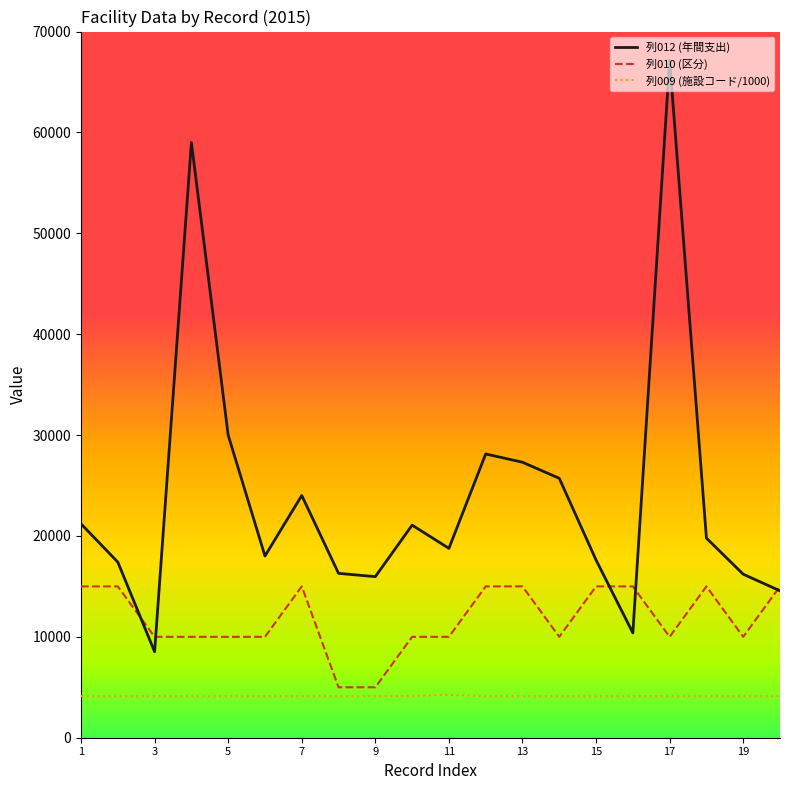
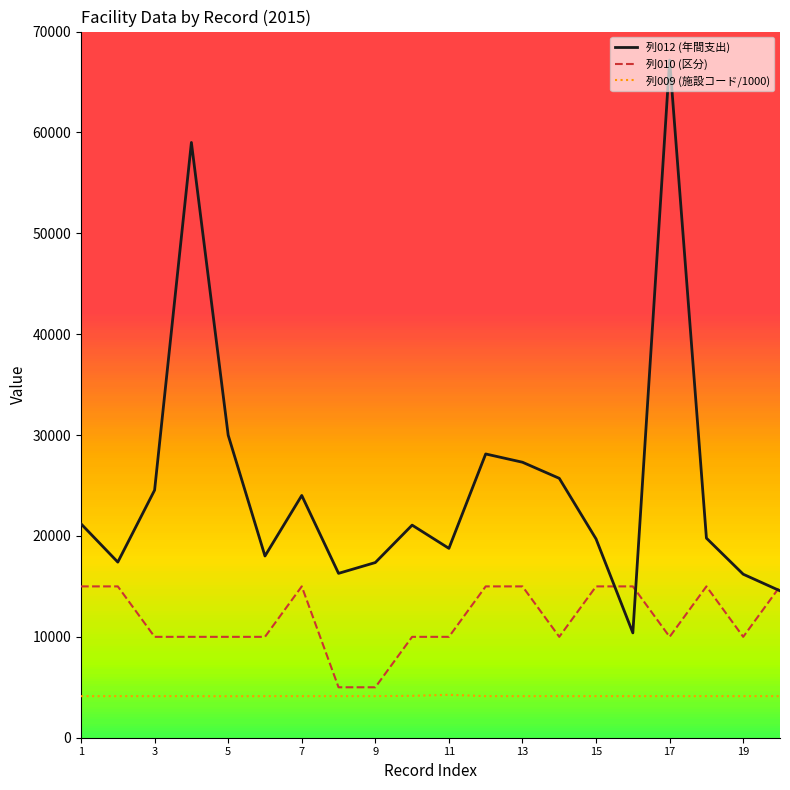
列012 (年間支出), 3: 8500 -> 24500
列012 (年間支出), 9: 16000 -> 17400
列012 (年間支出), 15: 17600 -> 19700
